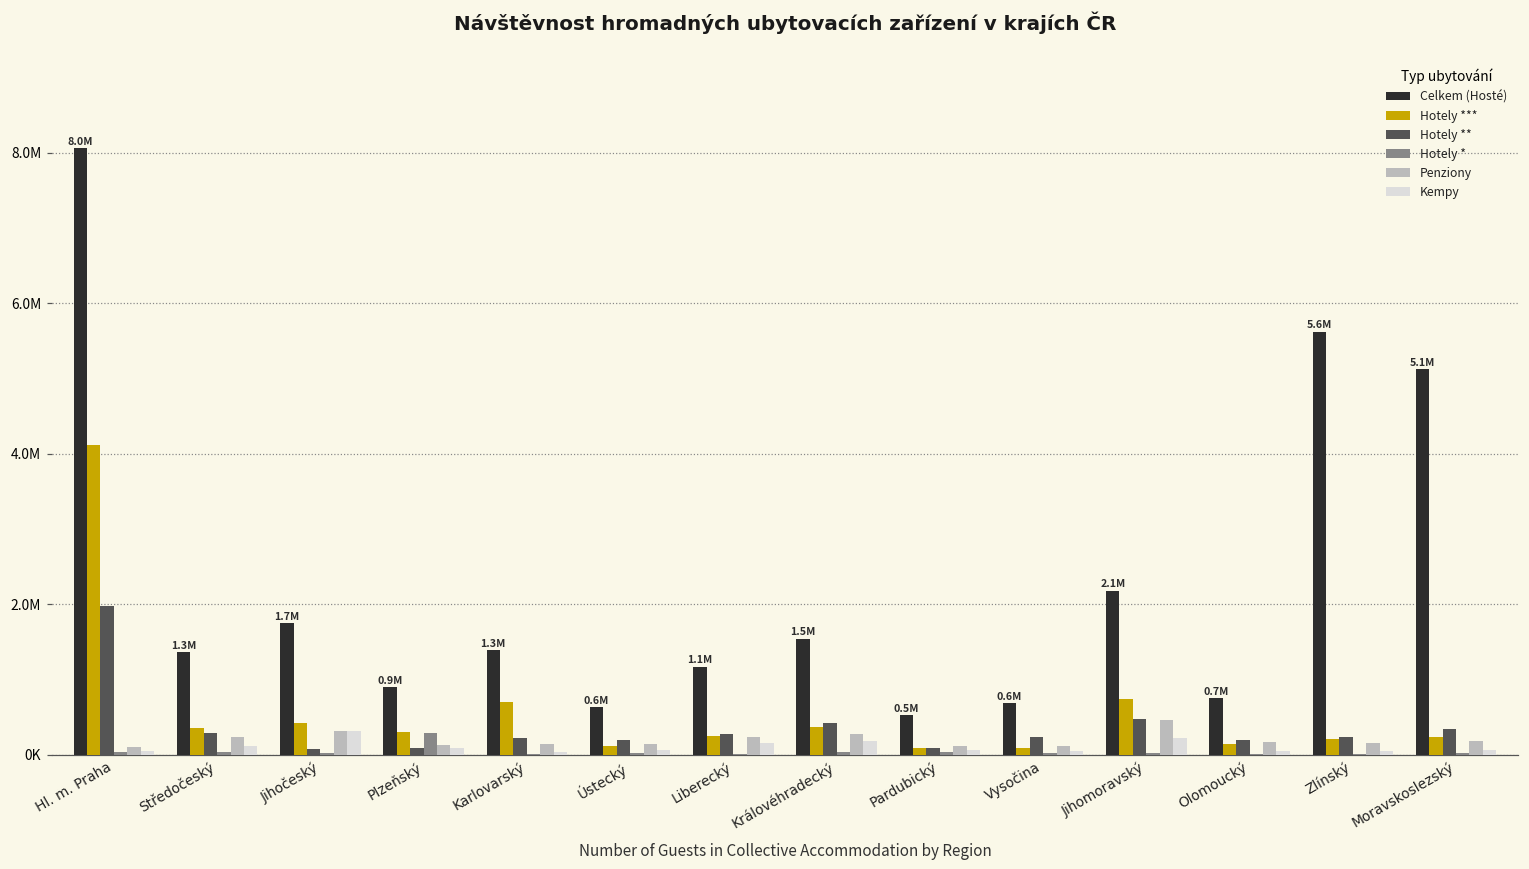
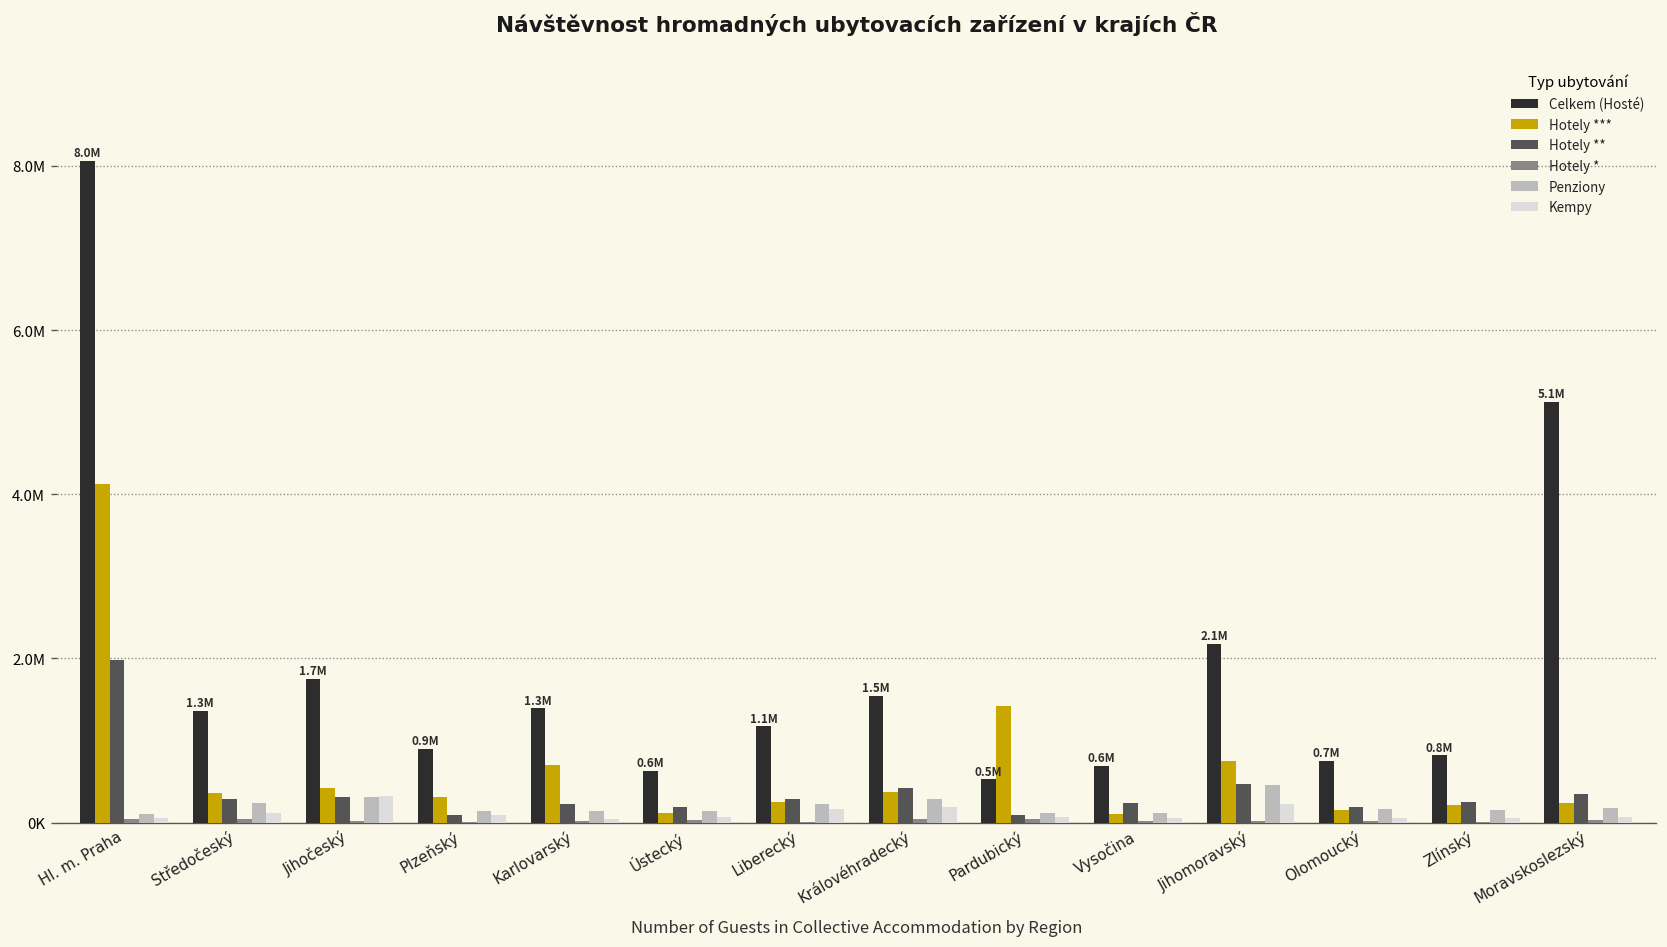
Hotely **, Jihočeský: 100000 -> 300000
Hotely *, Plzeňský: 300000 -> 0
Hotely ***, Pardubický: 100000 -> 1400000
Celkem (Hosté), Zlínský: 5.6M -> 0.8M
